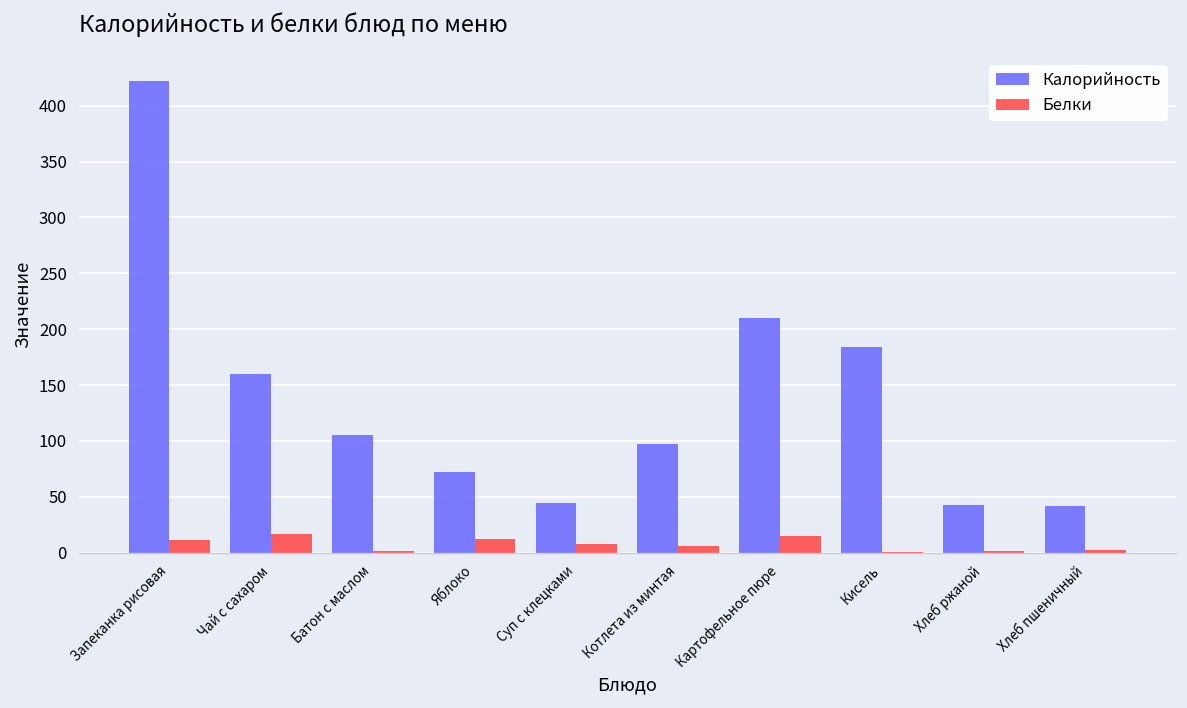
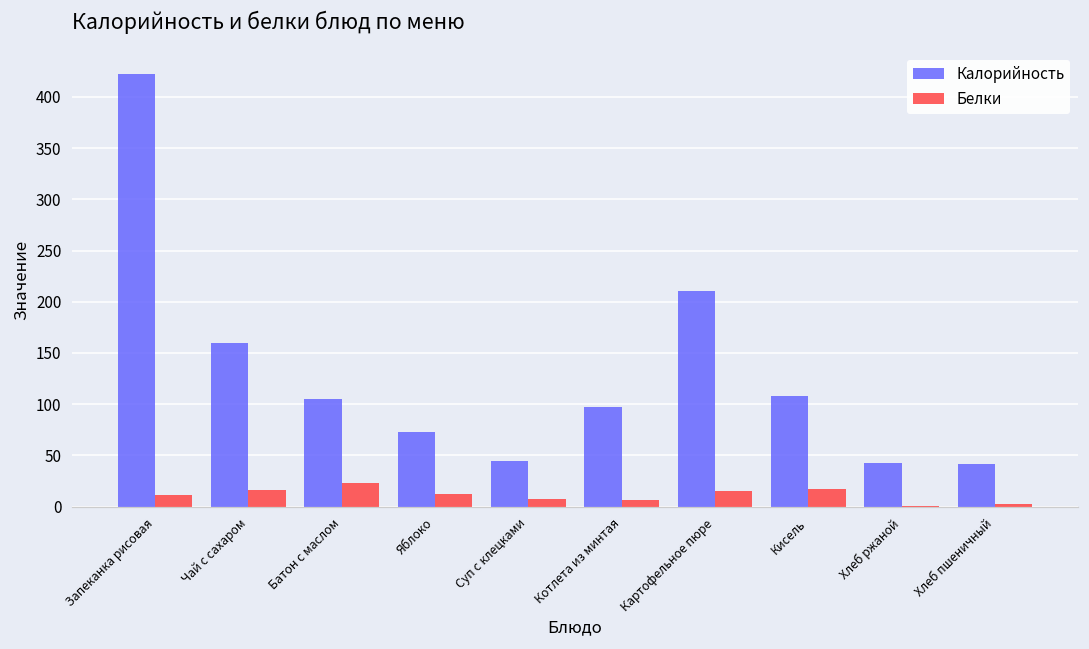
Белки, Батон с маслом: 0 -> 20
Калорийность, Кисель: 180 -> 110
Белки, Кисель: 0 -> 20
